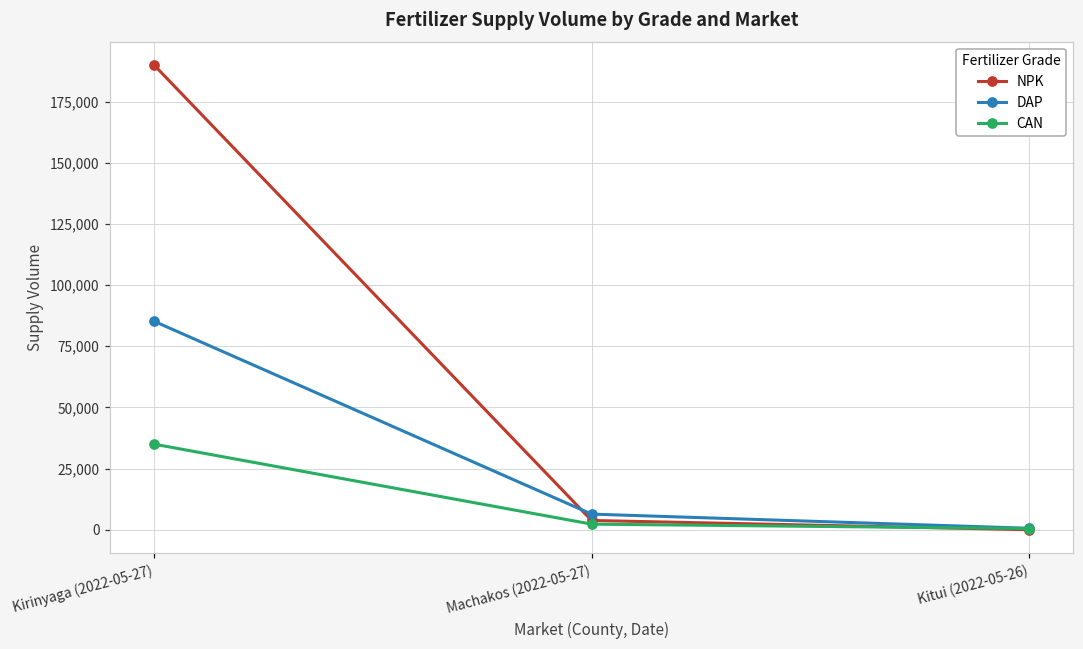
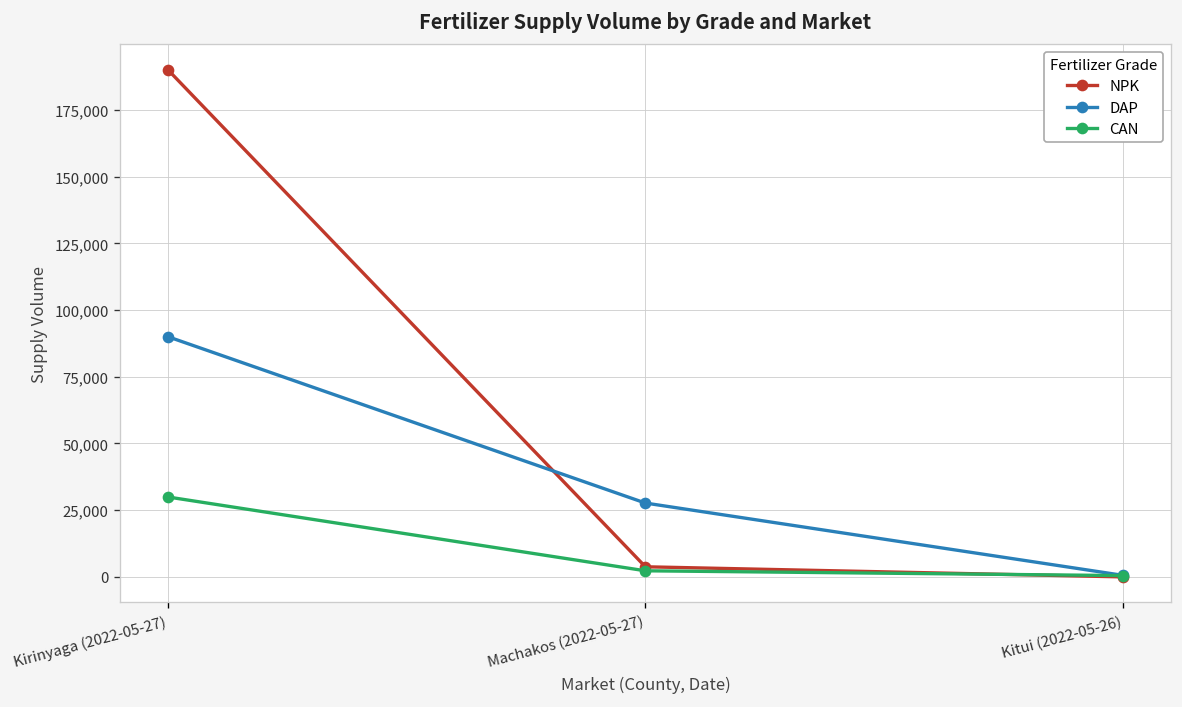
DAP, Kirinyaga (2022-05-27): 85,000 -> 90,000
CAN, Kirinyaga (2022-05-27): 35,000 -> 30,000
DAP, Machakos (2022-05-27): 6,000 -> 28,000
